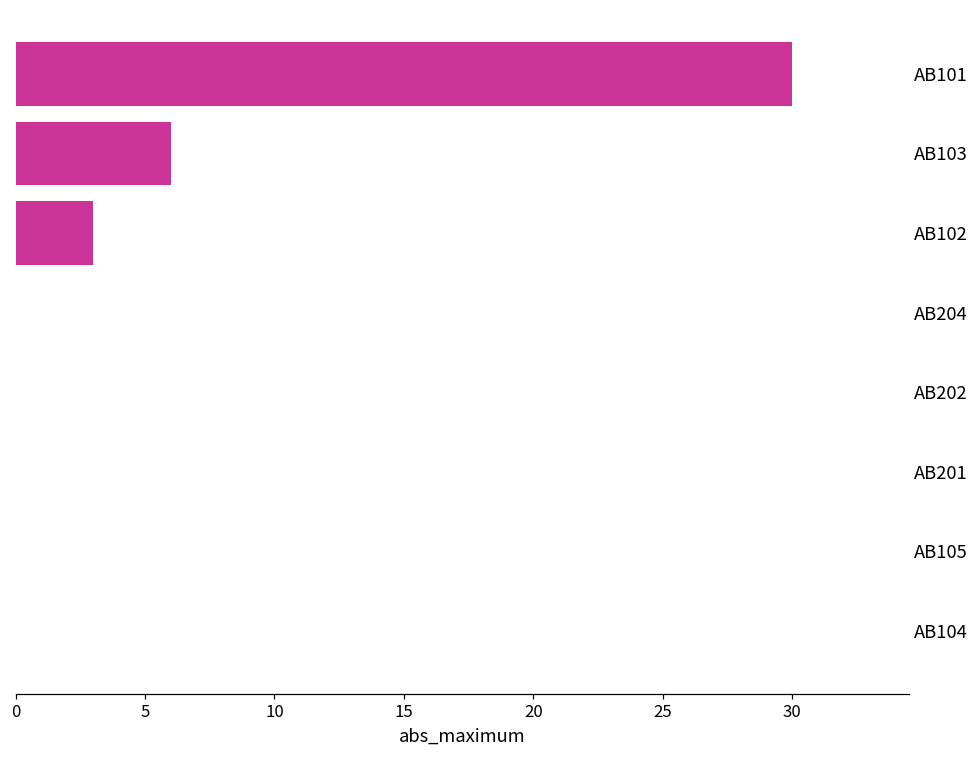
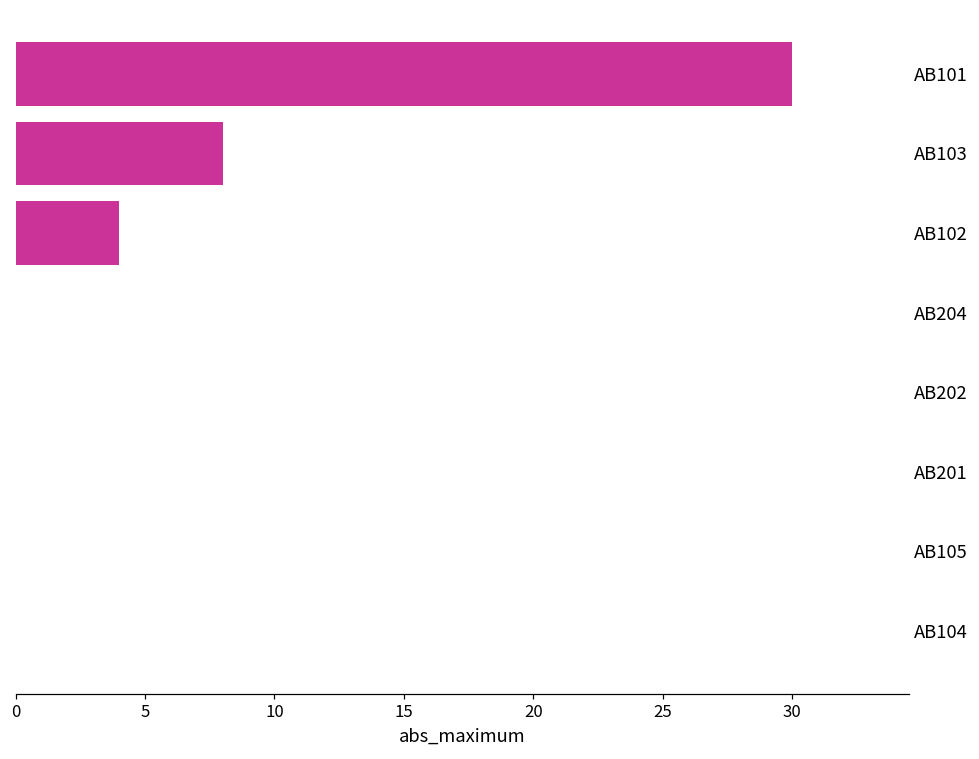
AB103: 6 -> 8
AB102: 3 -> 4
